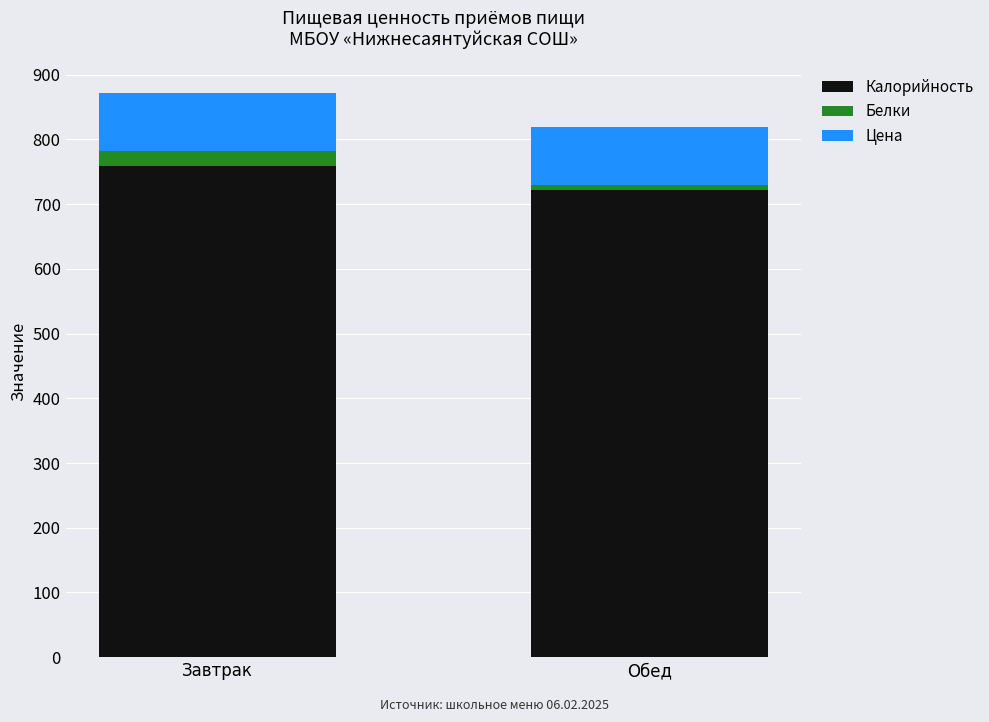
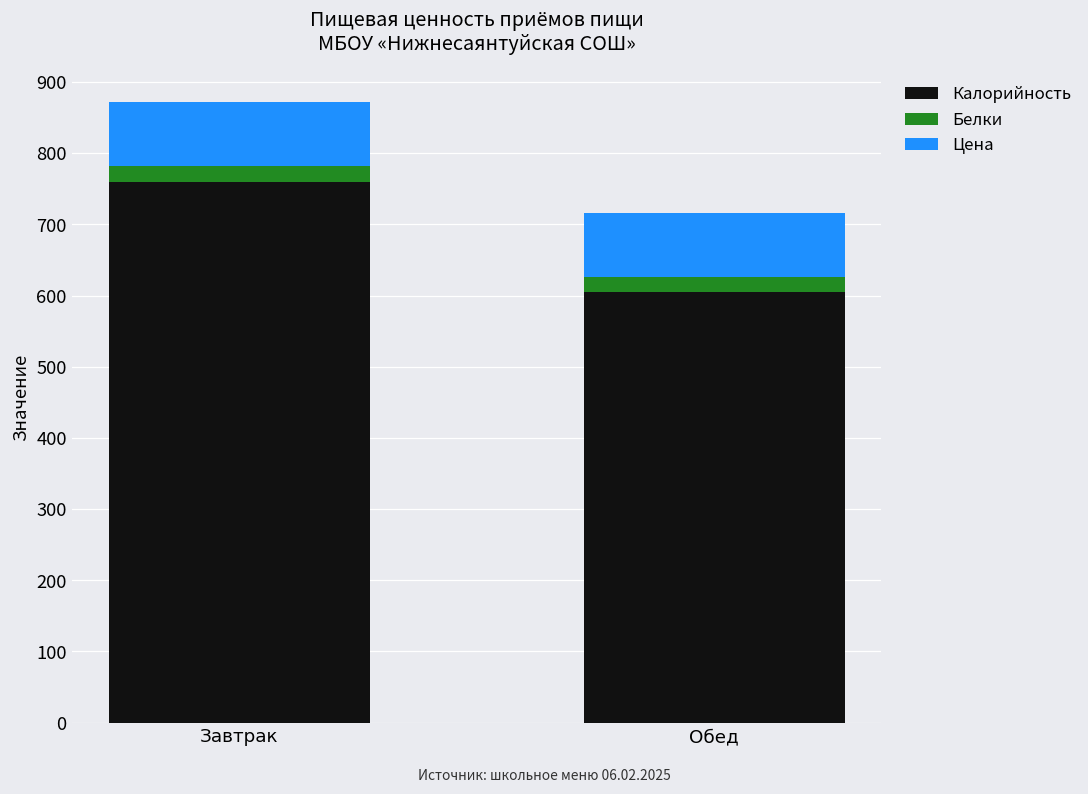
Калорийность, Обед: 720 -> 610
Белки, Обед: 10 -> 20
